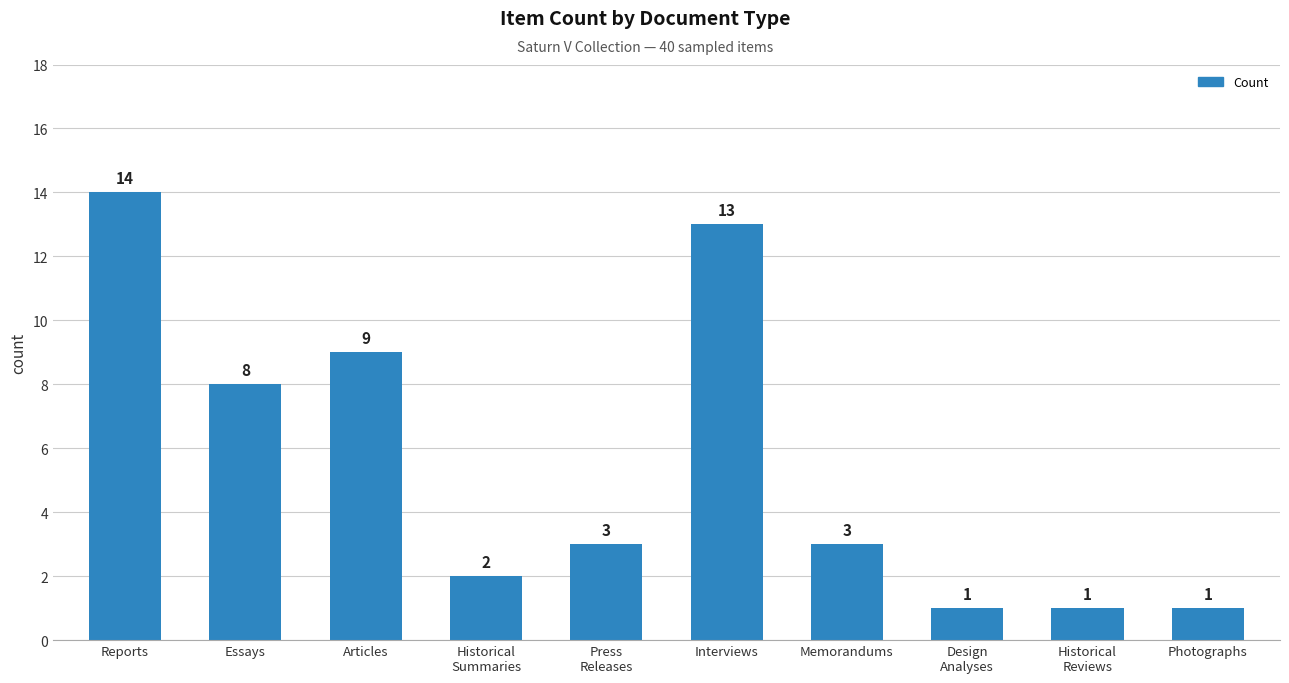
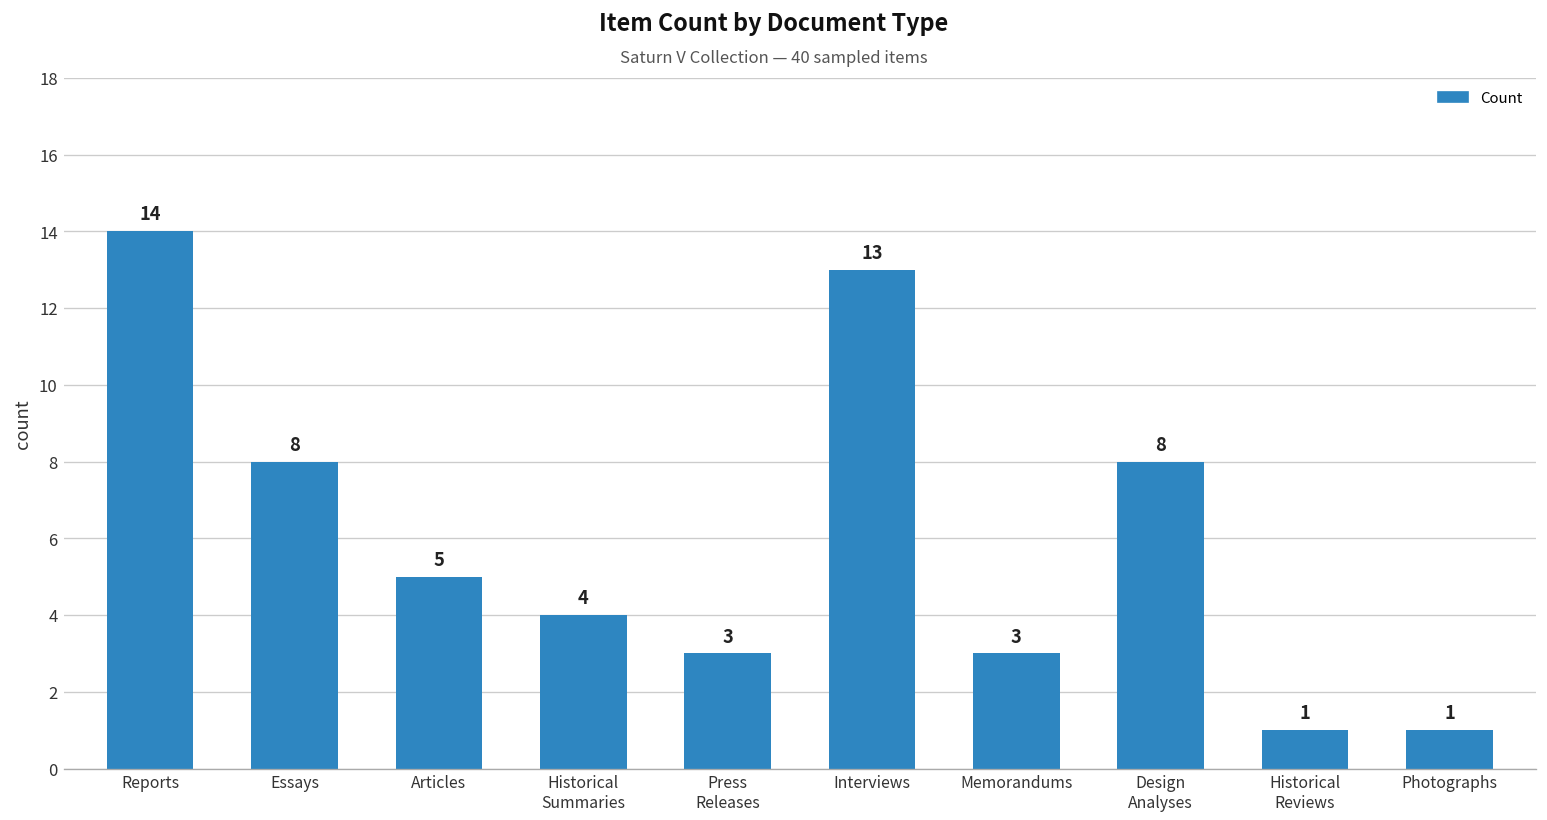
Articles: 9 -> 5
Historical Summaries: 2 -> 4
Design Analyses: 1 -> 8
